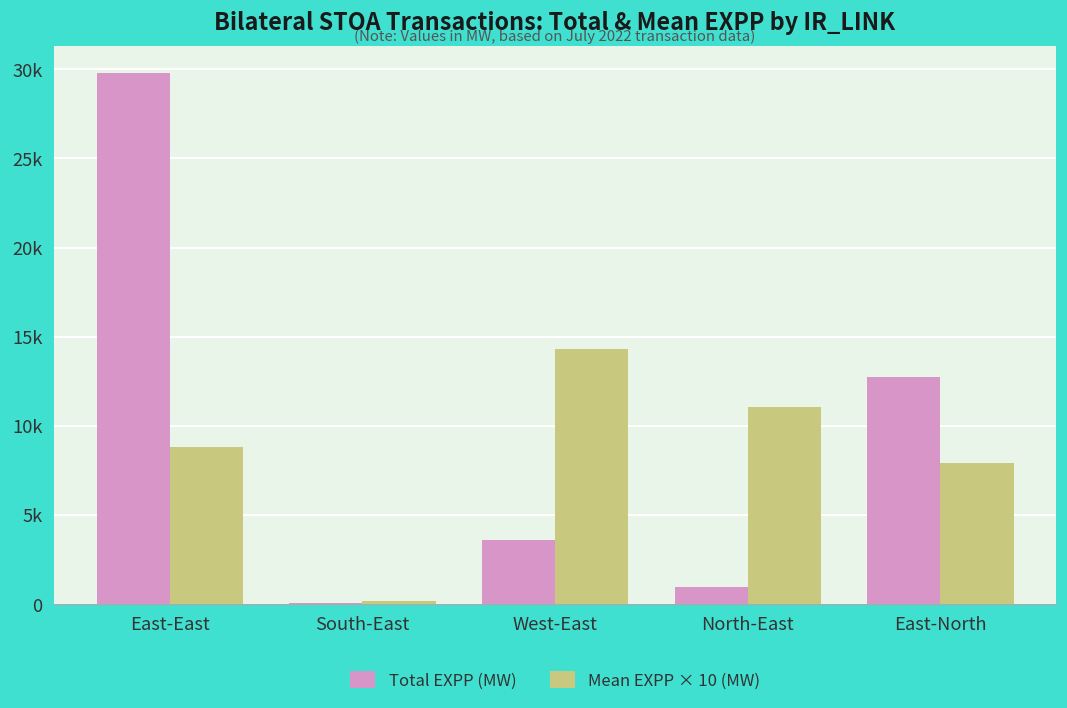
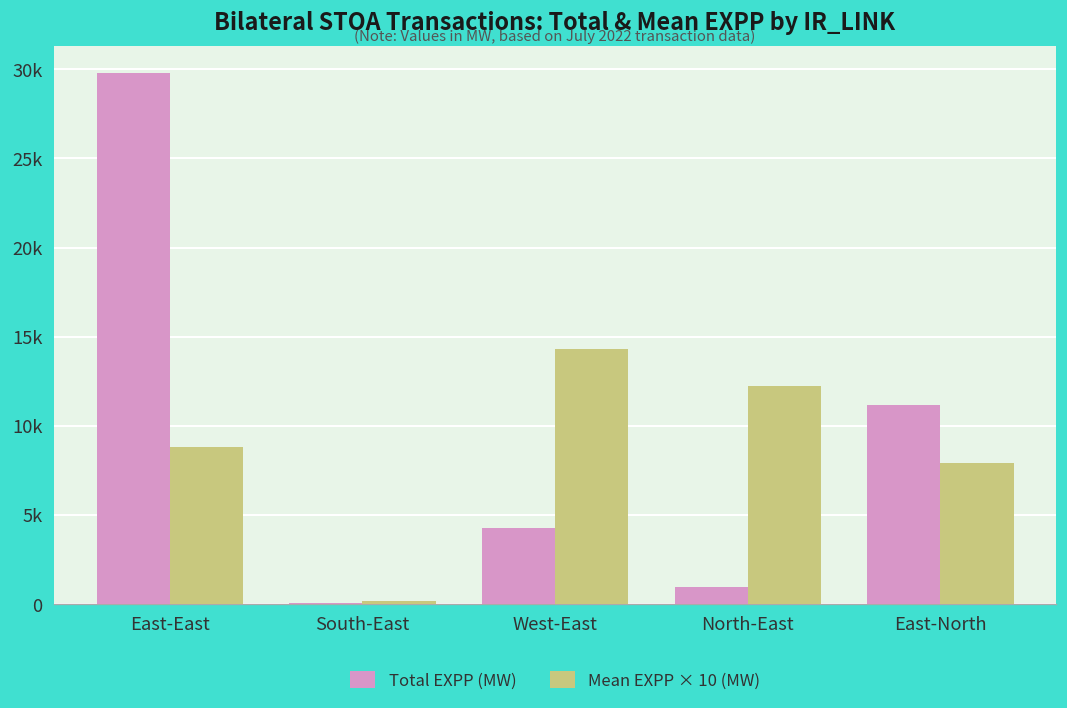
Total EXPP (MW), West-East: 3600 -> 4300
Mean EXPP × 10 (MW), North-East: 11100 -> 12200
Total EXPP (MW), East-North: 12700 -> 11200
